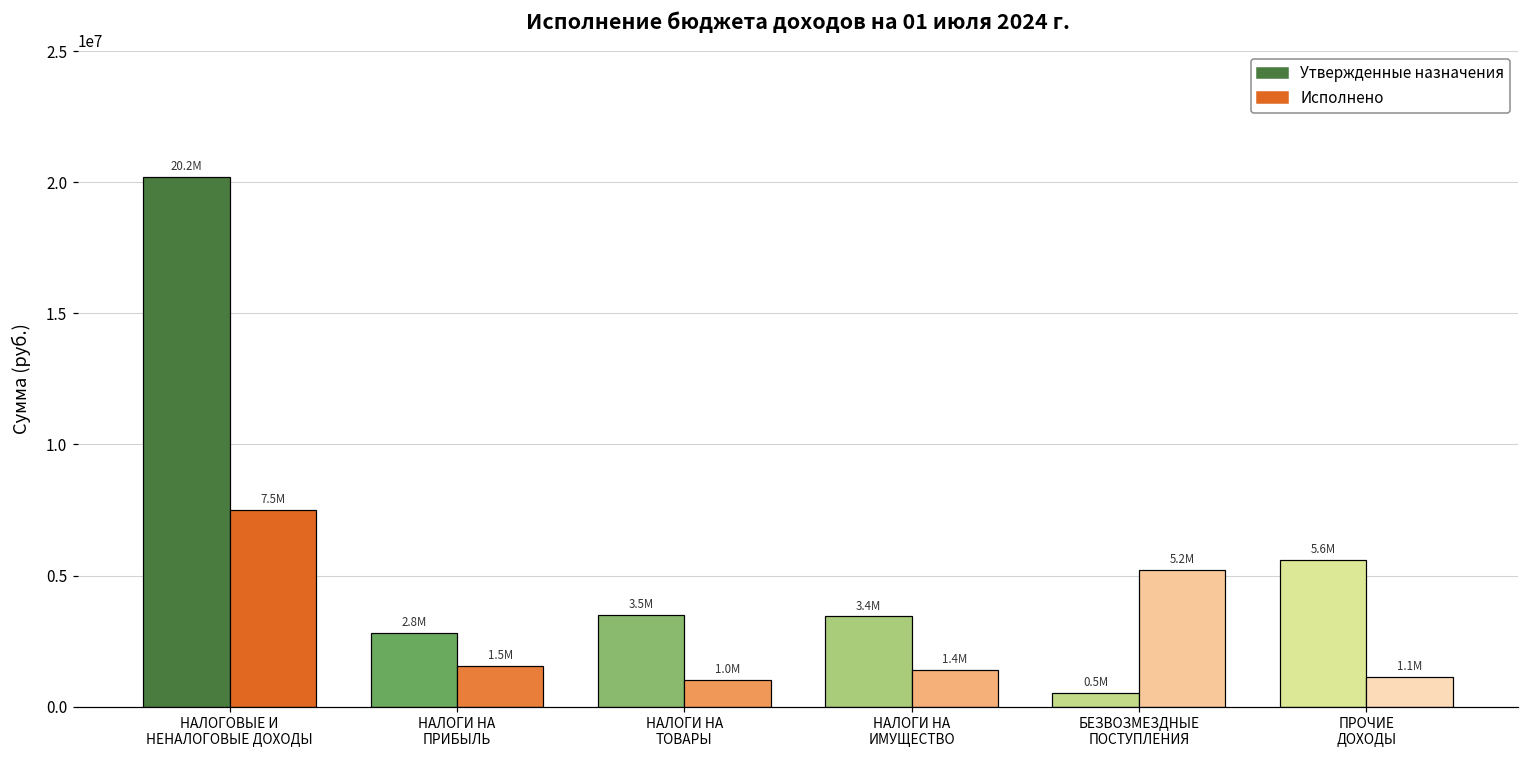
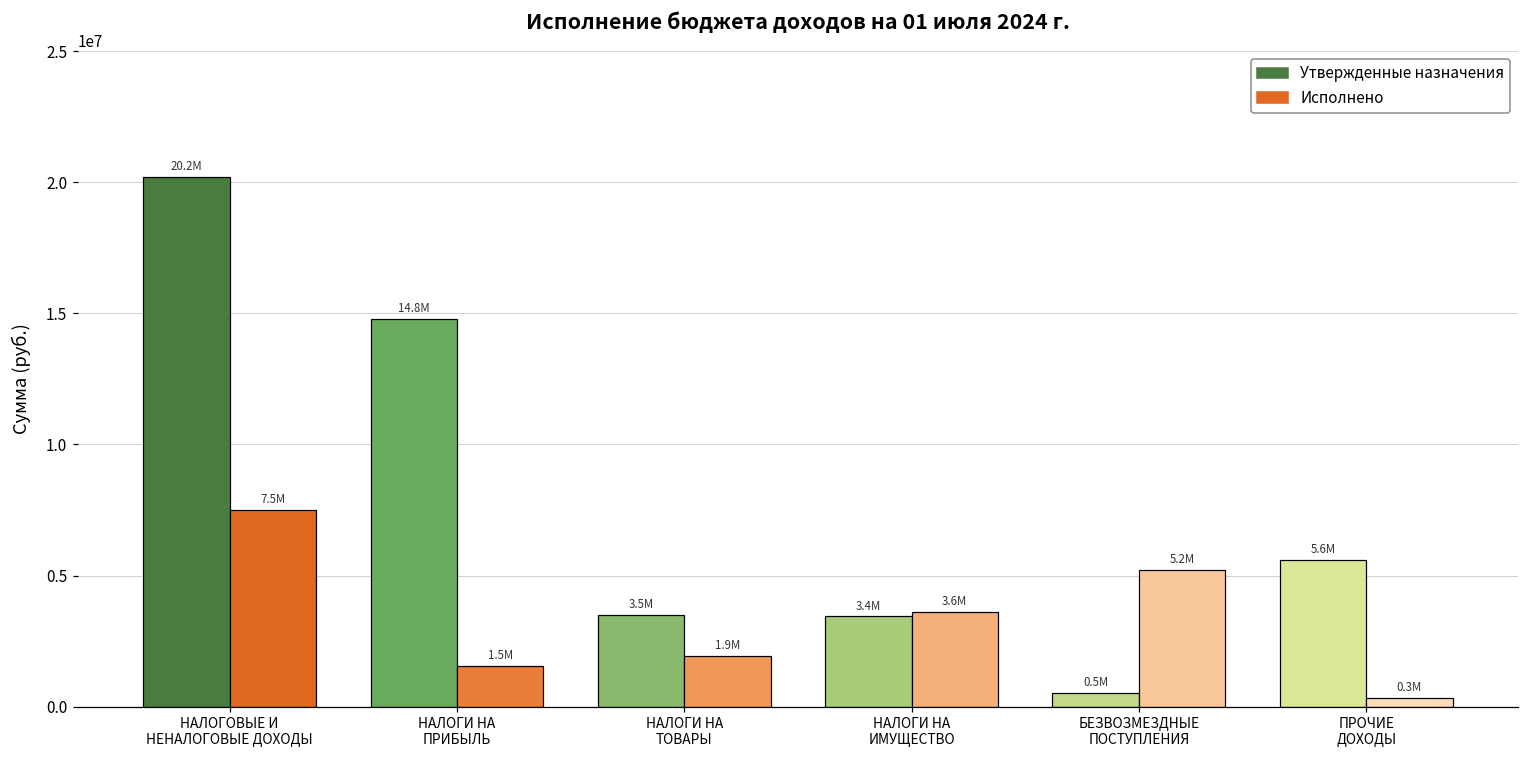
Утвержденные назначения, НАЛОГИ НА ПРИБЫЛЬ: 2.8M -> 14.8M
Исполнено, НАЛОГИ НА ТОВАРЫ: 1.0M -> 1.9M
Исполнено, НАЛОГИ НА ИМУЩЕСТВО: 1.4M -> 3.6M
Исполнено, ПРОЧИЕ ДОХОДЫ: 1.1M -> 0.3M
